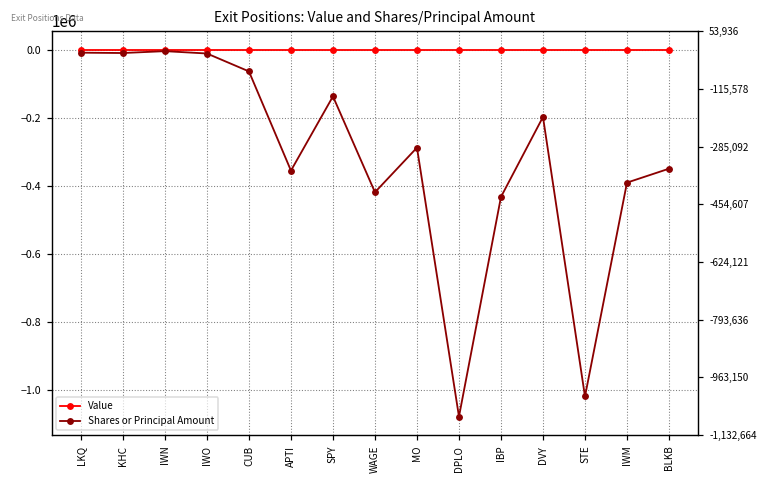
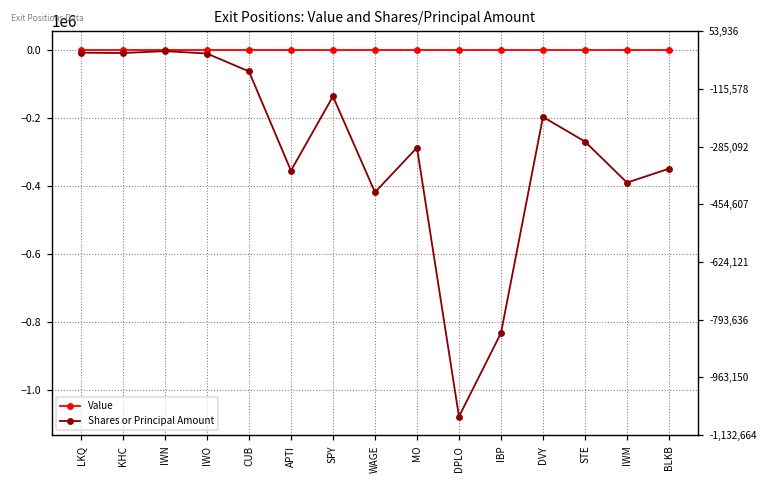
Shares or Principal Amount, IBP: -430000 -> -830000
Shares or Principal Amount, STE: -1020000 -> -270000
